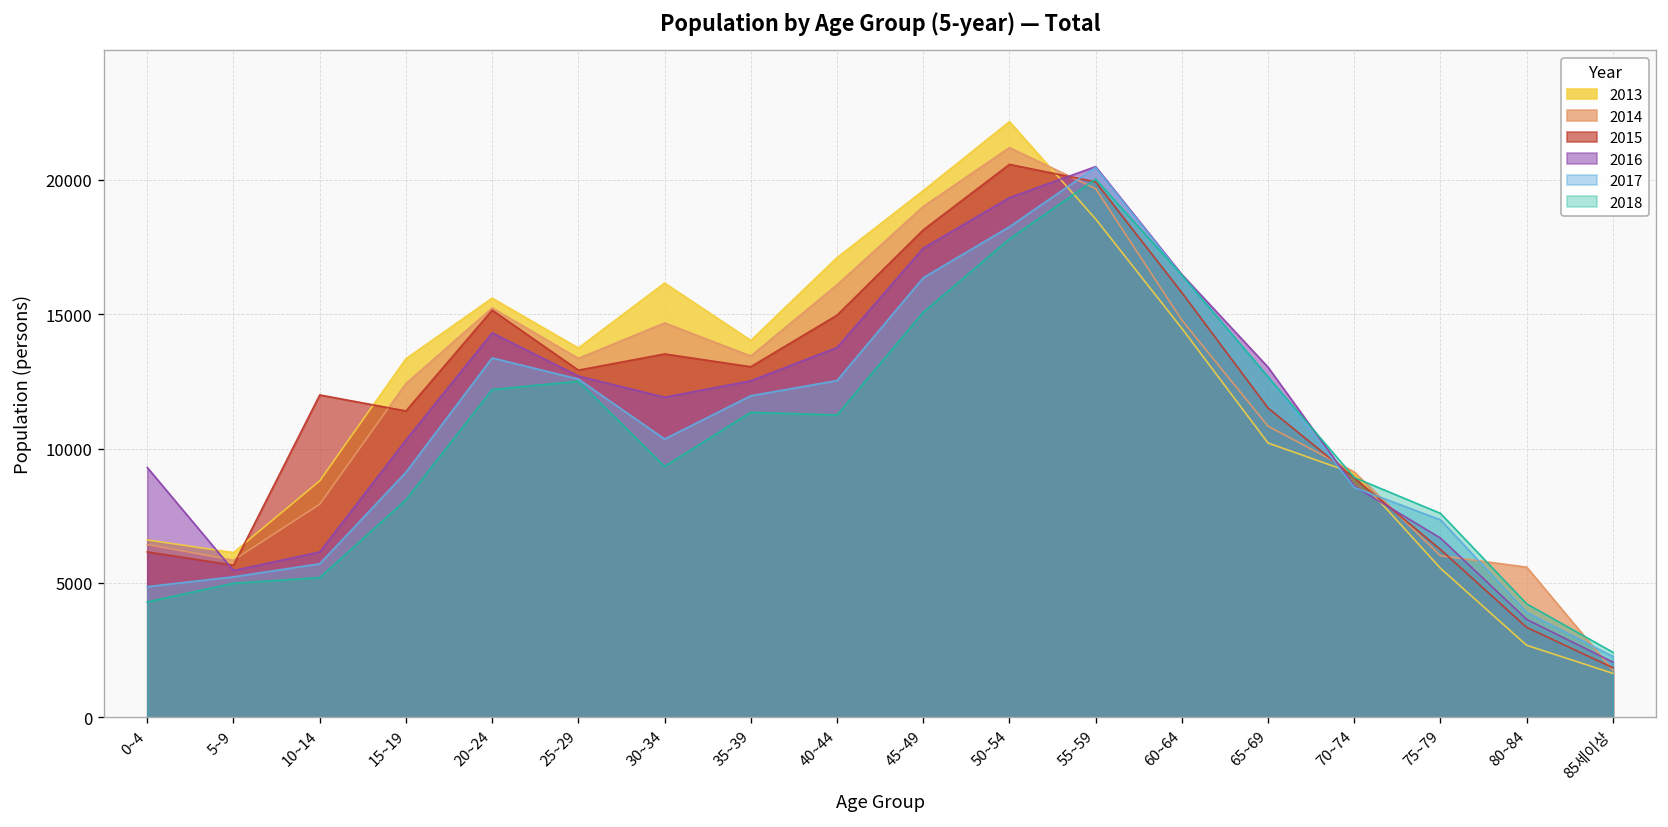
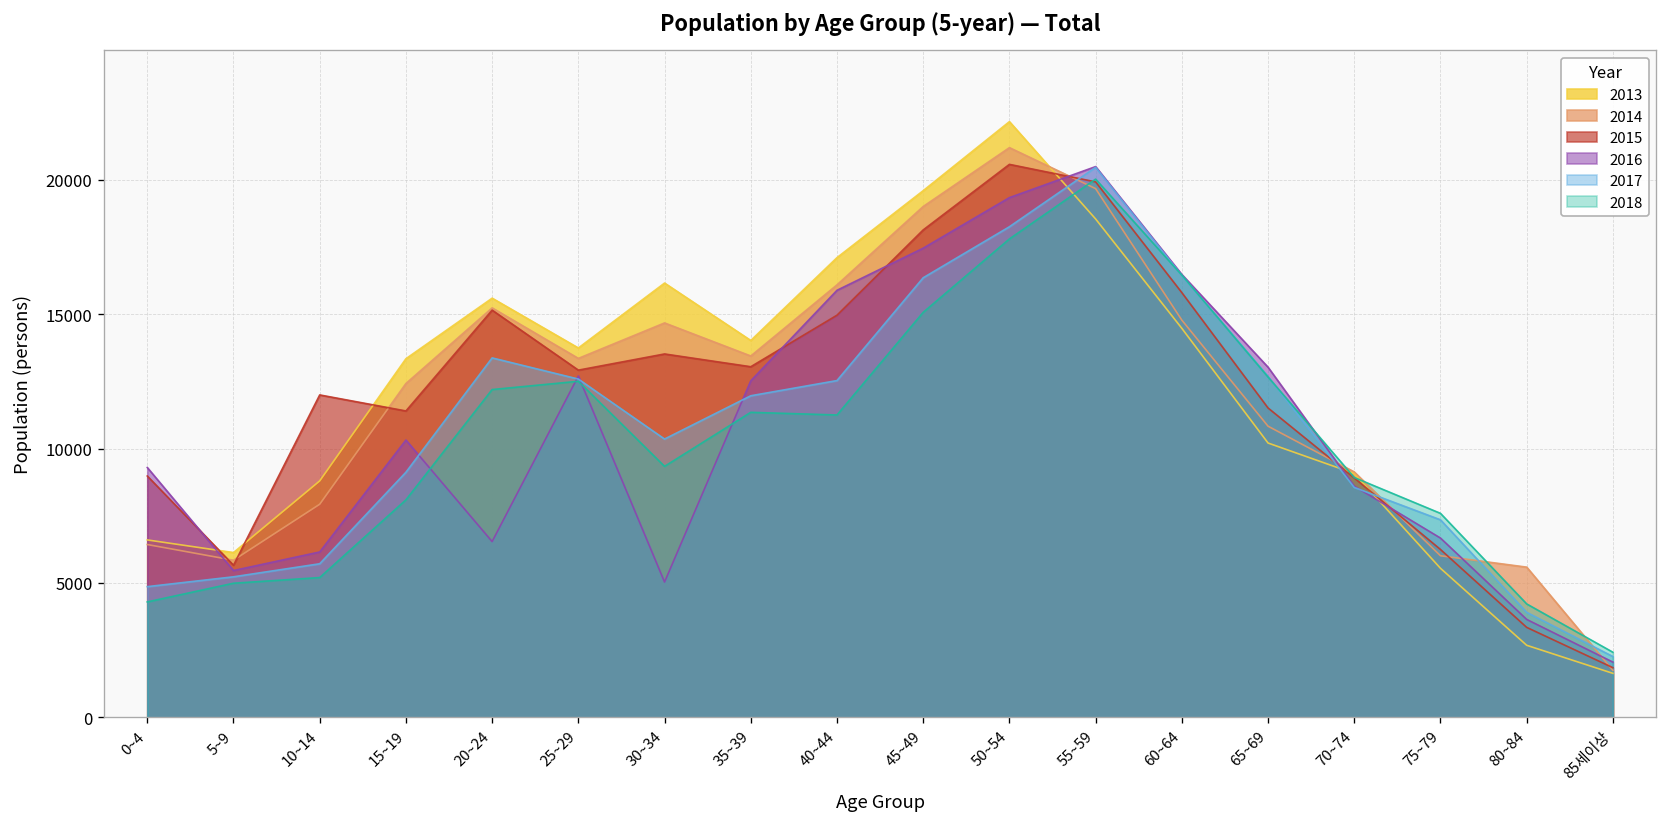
2015, 0~4: 6200 -> 9000
2016, 20~24: 14300 -> 6500
2016, 30~34: 11900 -> 5000
2016, 40~44: 13800 -> 15900
